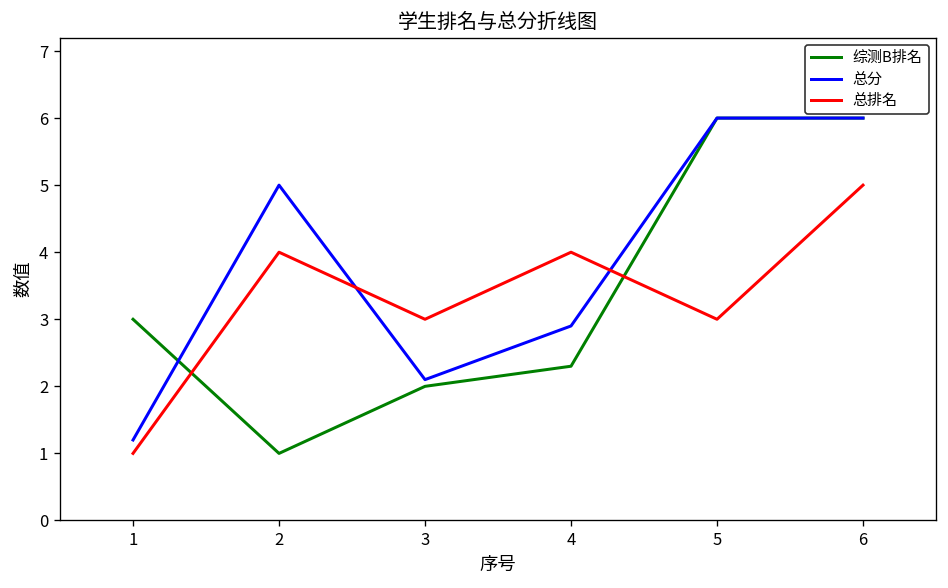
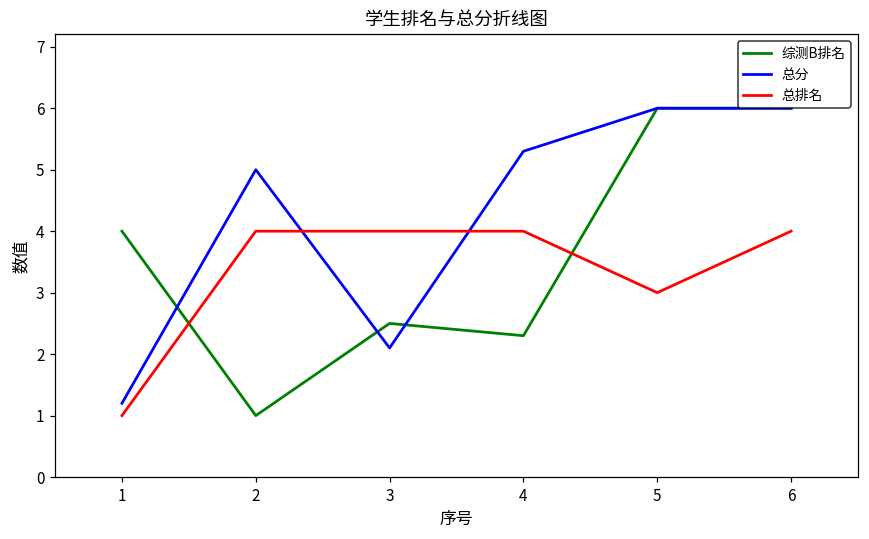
综测B排名, 1: 3 -> 4
综测B排名, 3: 2.0 -> 2.5
总排名, 3: 3 -> 4
总分, 4: 2.9 -> 5.3
总排名, 6: 5 -> 4
